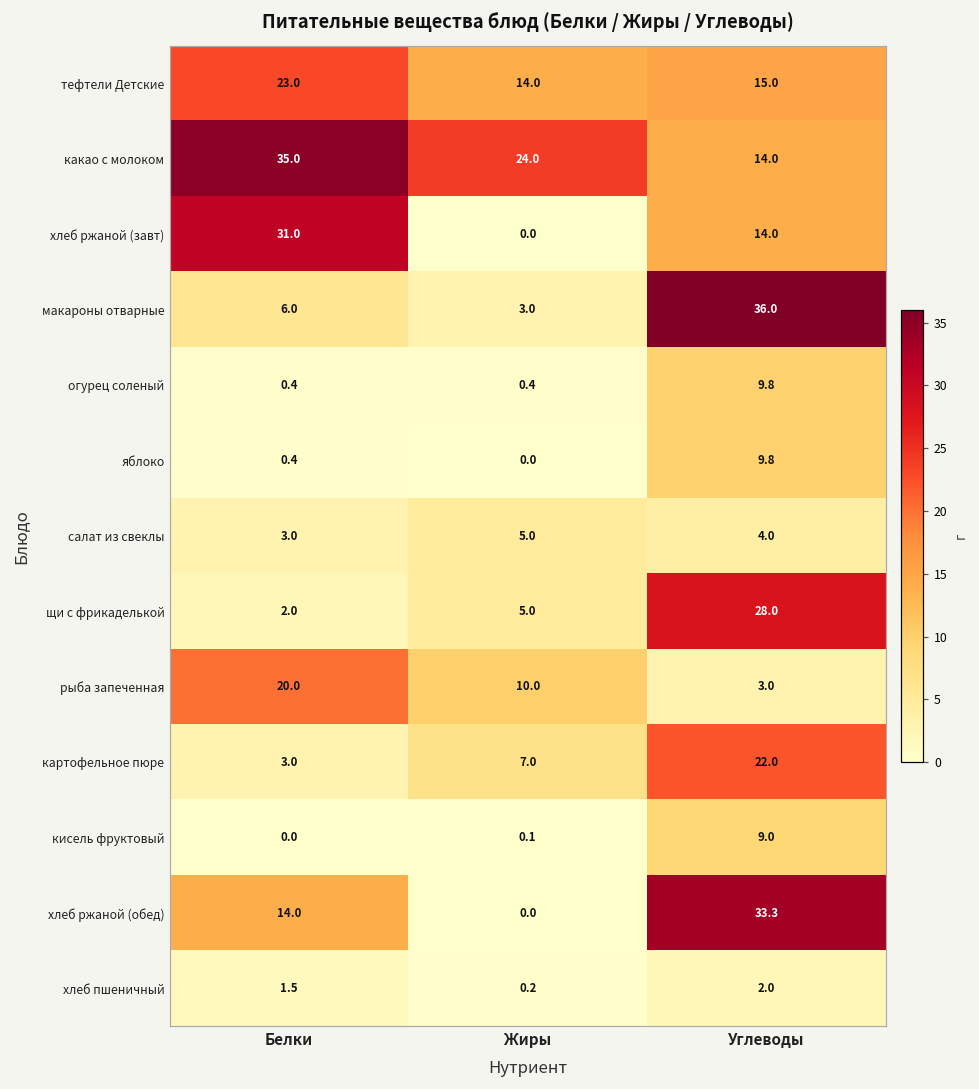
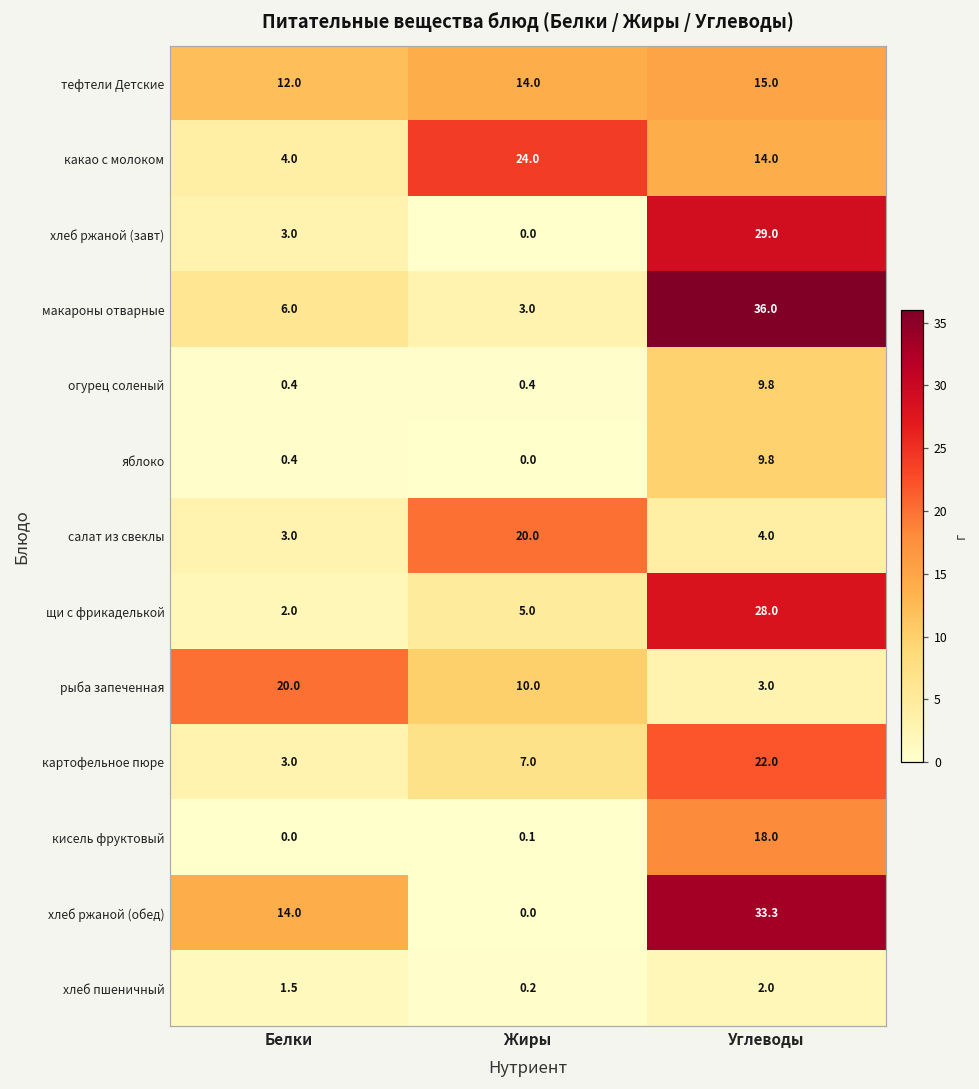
тефтели Детские, Белки: 23.0 -> 12.0
какао с молоком, Белки: 35.0 -> 4.0
хлеб ржаной (завт), Белки: 31.0 -> 3.0
хлеб ржаной (завт), Углеводы: 14.0 -> 29.0
салат из свеклы, Жиры: 5.0 -> 20.0
кисель фруктовый, Углеводы: 9.0 -> 18.0
